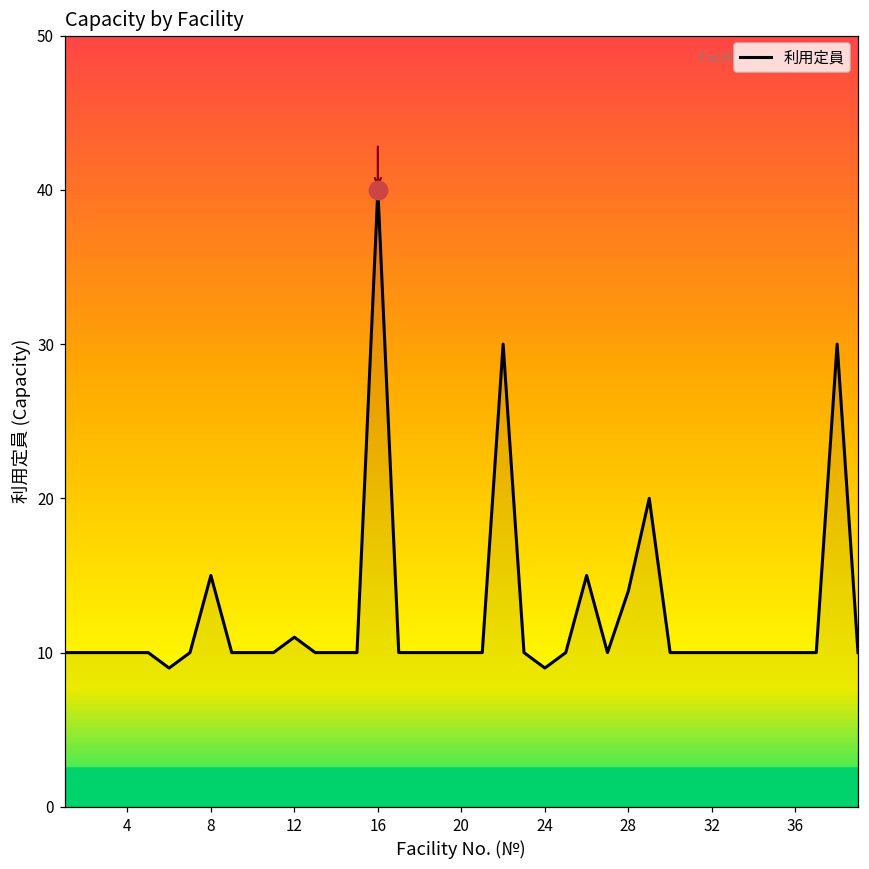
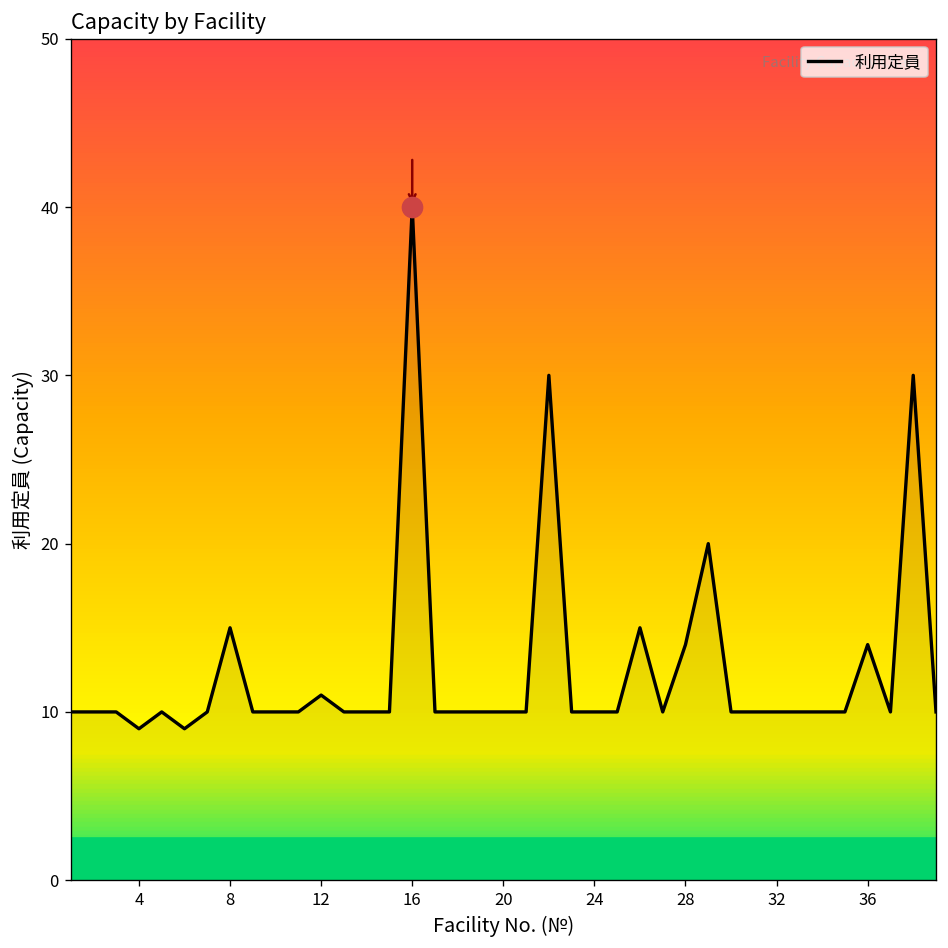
利用定員, 4: 10 -> 9
利用定員, 24: 9 -> 10
利用定員, 36: 10 -> 14
